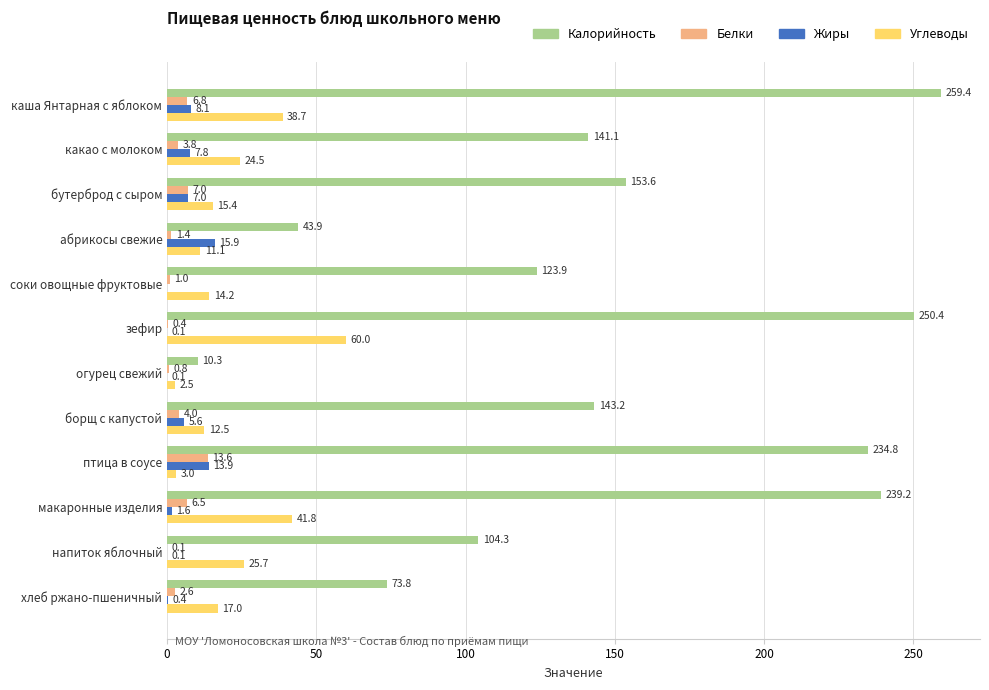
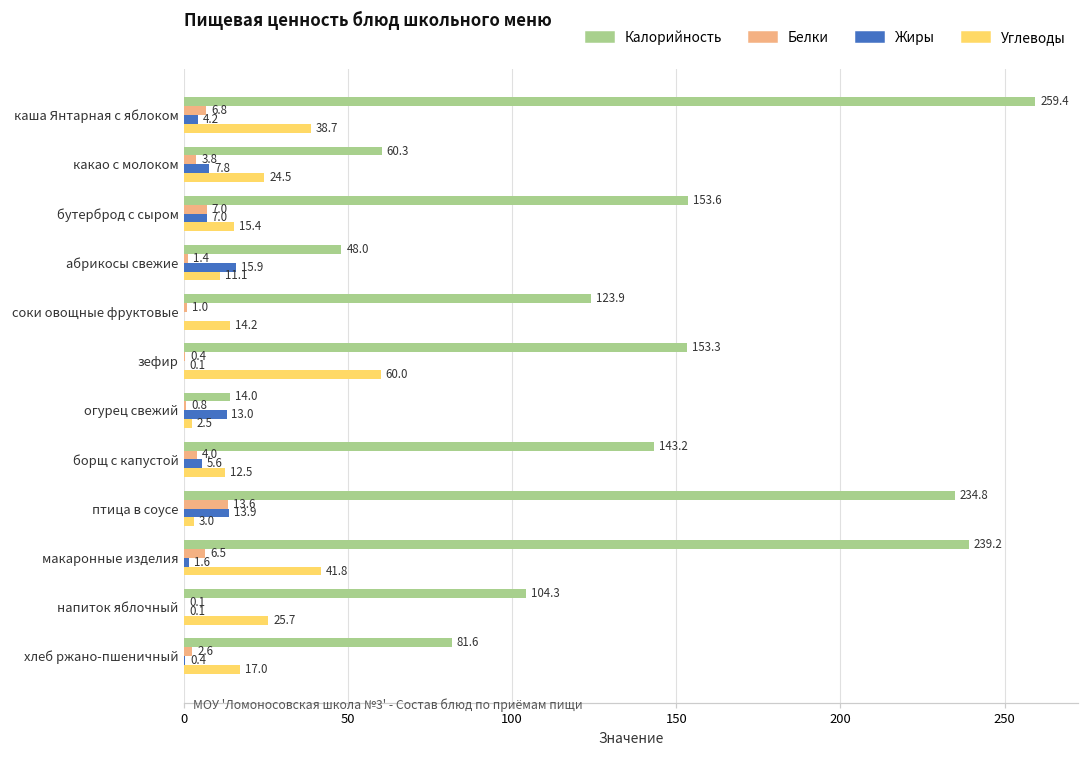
Жиры, каша Янтарная с яблоком: 8.1 -> 4.2
Калорийность, какао с молоком: 141.1 -> 60.3
Калорийность, абрикосы свежие: 43.9 -> 48.0
Калорийность, зефир: 250.4 -> 153.3
Калорийность, огурец свежий: 10.3 -> 14.0
Жиры, огурец свежий: 0.1 -> 13.0
Калорийность, хлеб ржано-пшеничный: 73.8 -> 81.6
